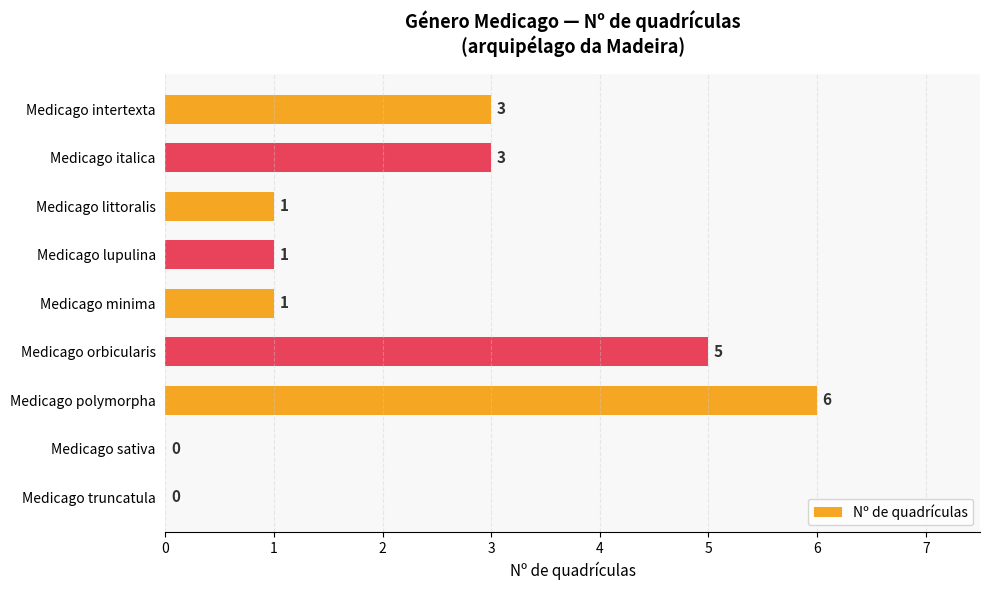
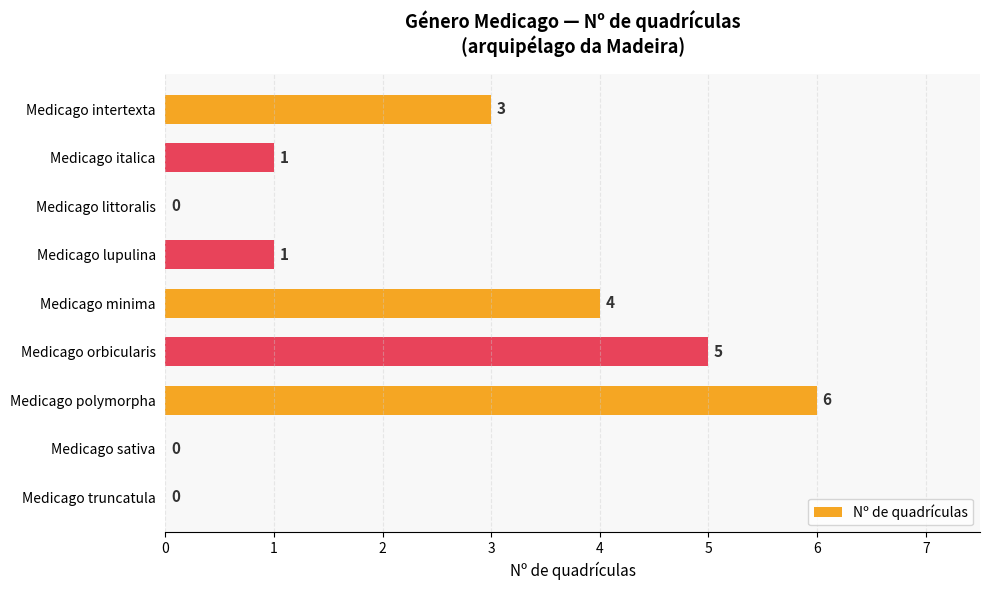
Medicago italica: 3 -> 1
Medicago littoralis: 1 -> 0
Medicago minima: 1 -> 4
